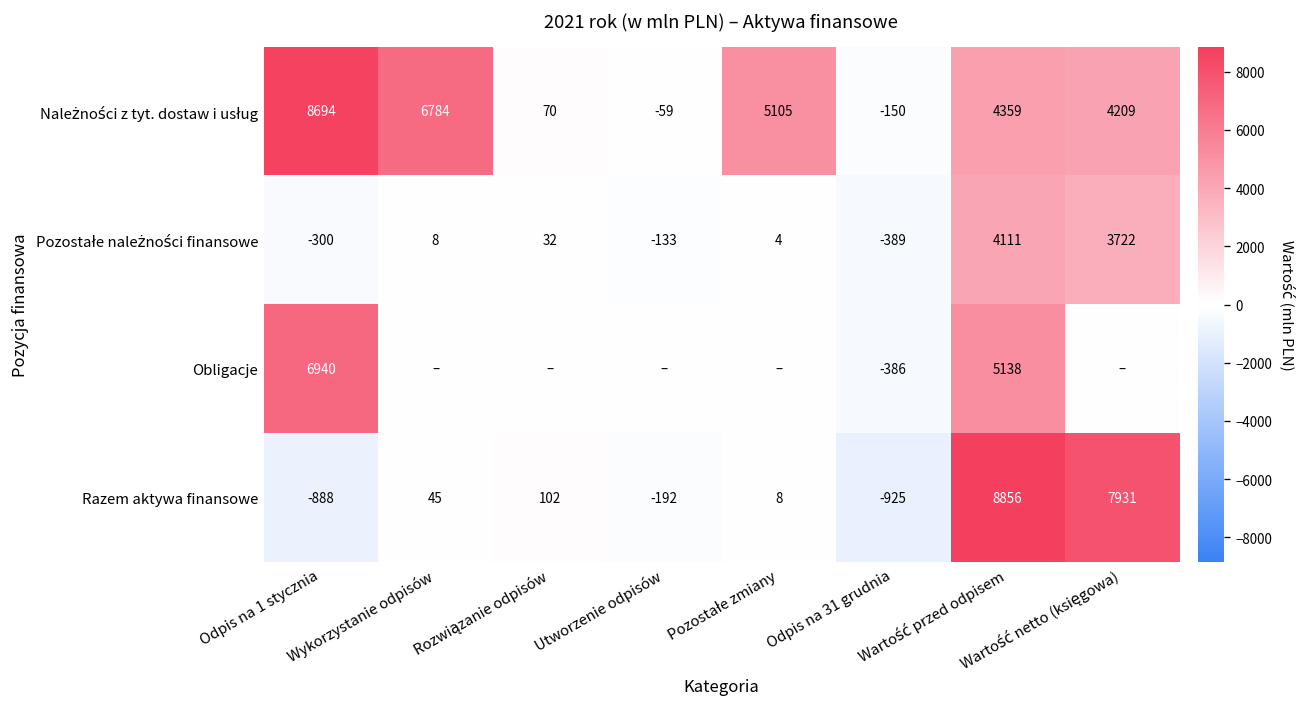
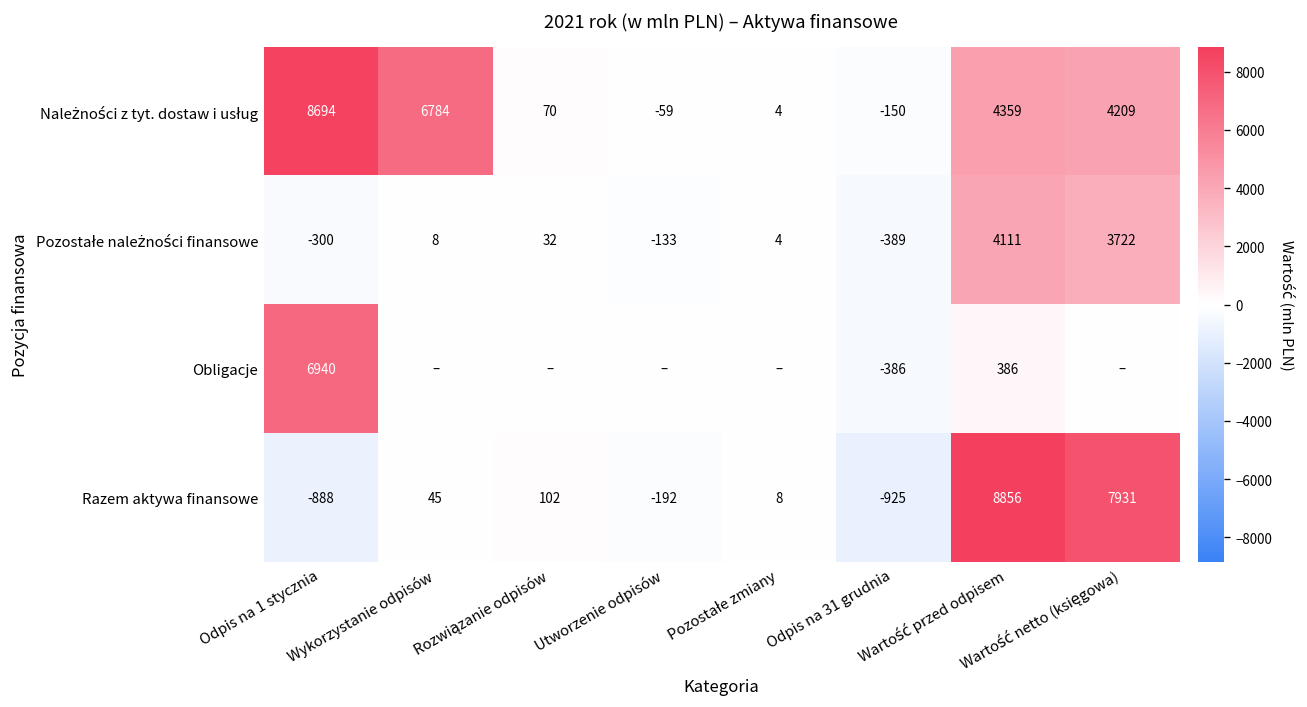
Należności z tyt. dostaw i usług, Pozostałe zmiany: 5105 -> 4
Obligacje, Wartość przed odpisem: 5138 -> 386
